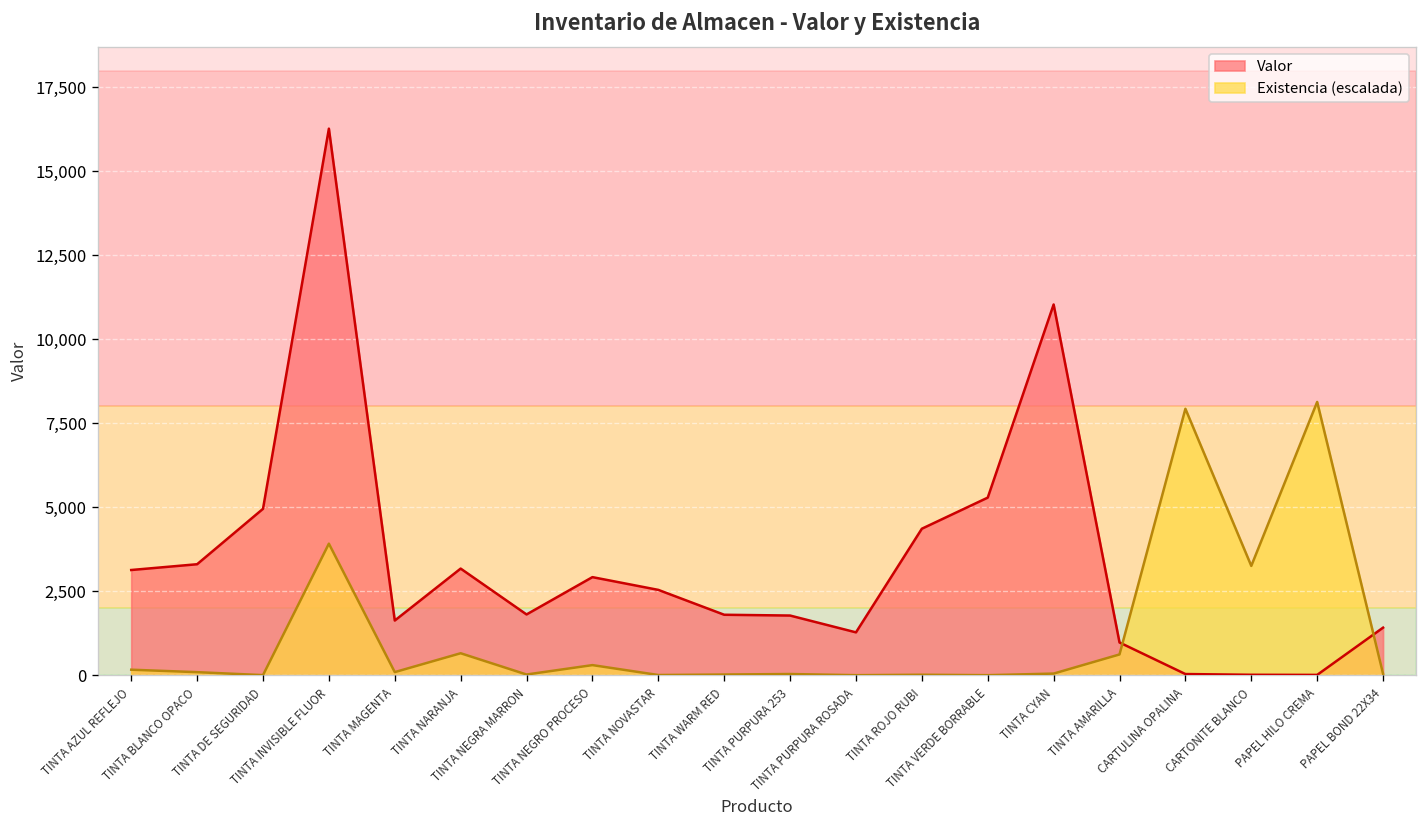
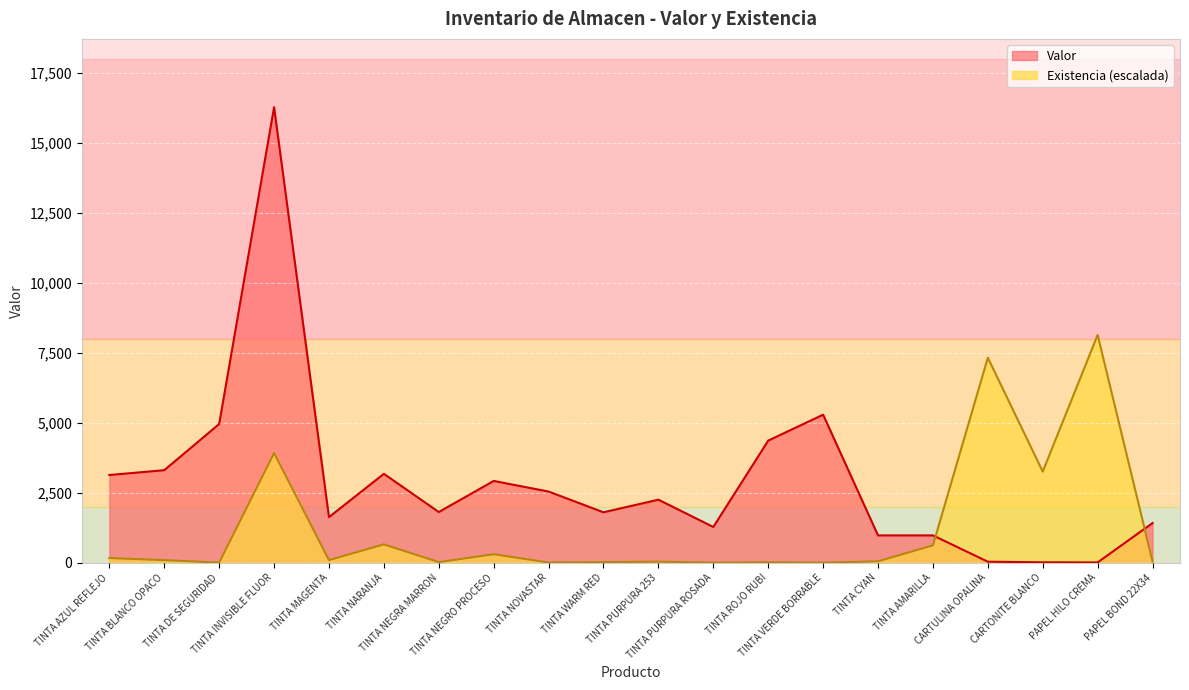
Valor, TINTA PURPURA 253: 1,800 -> 2,300
Valor, TINTA CYAN: 11,000 -> 1,000
Existencia (escalada), CARTULINA OPALINA: 7,900 -> 7,300
